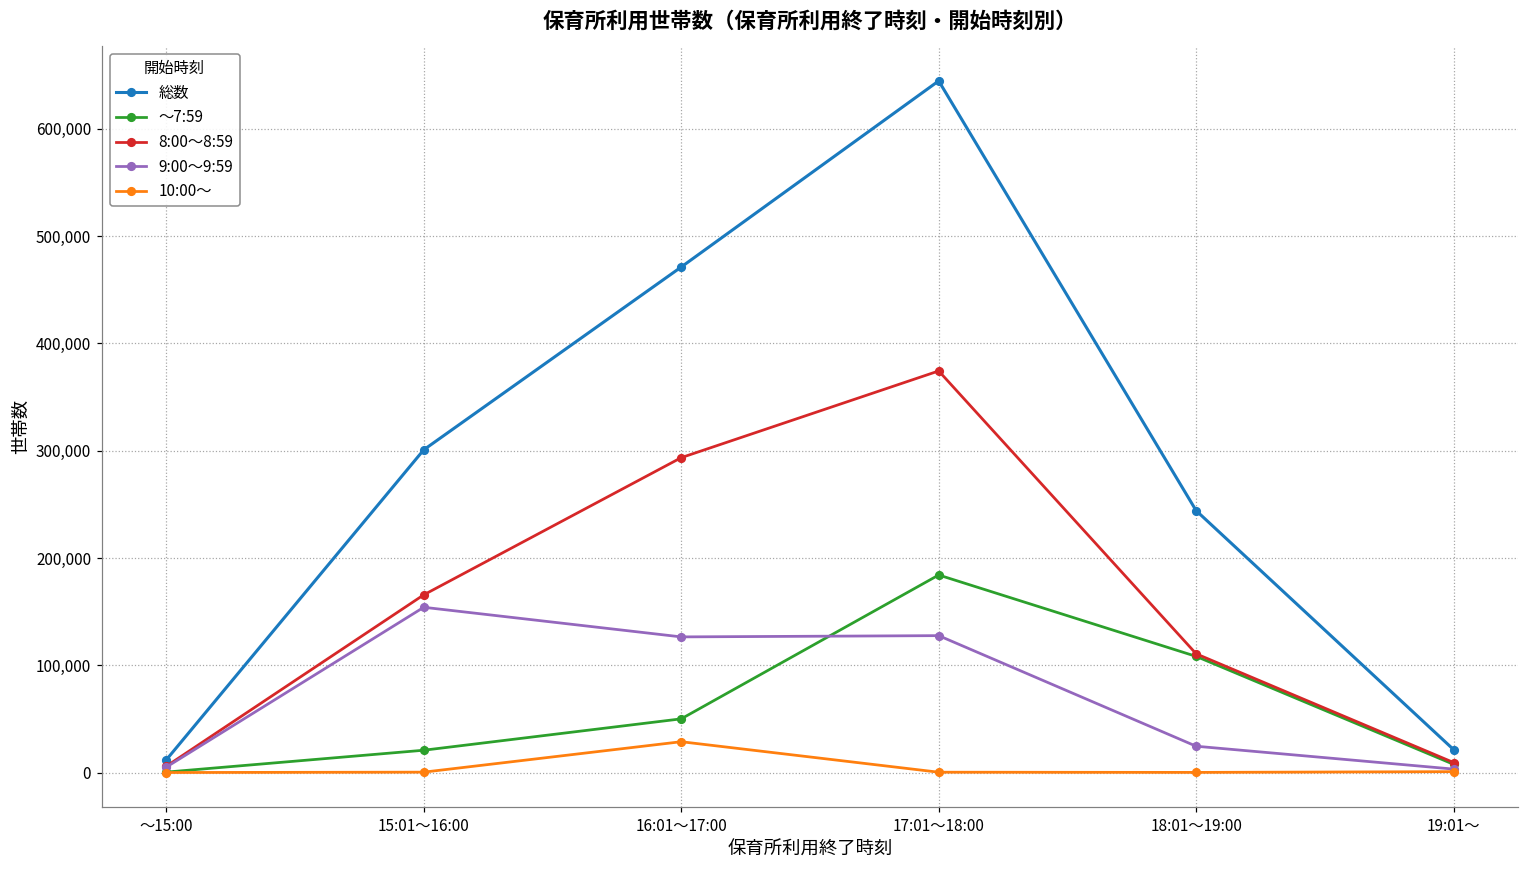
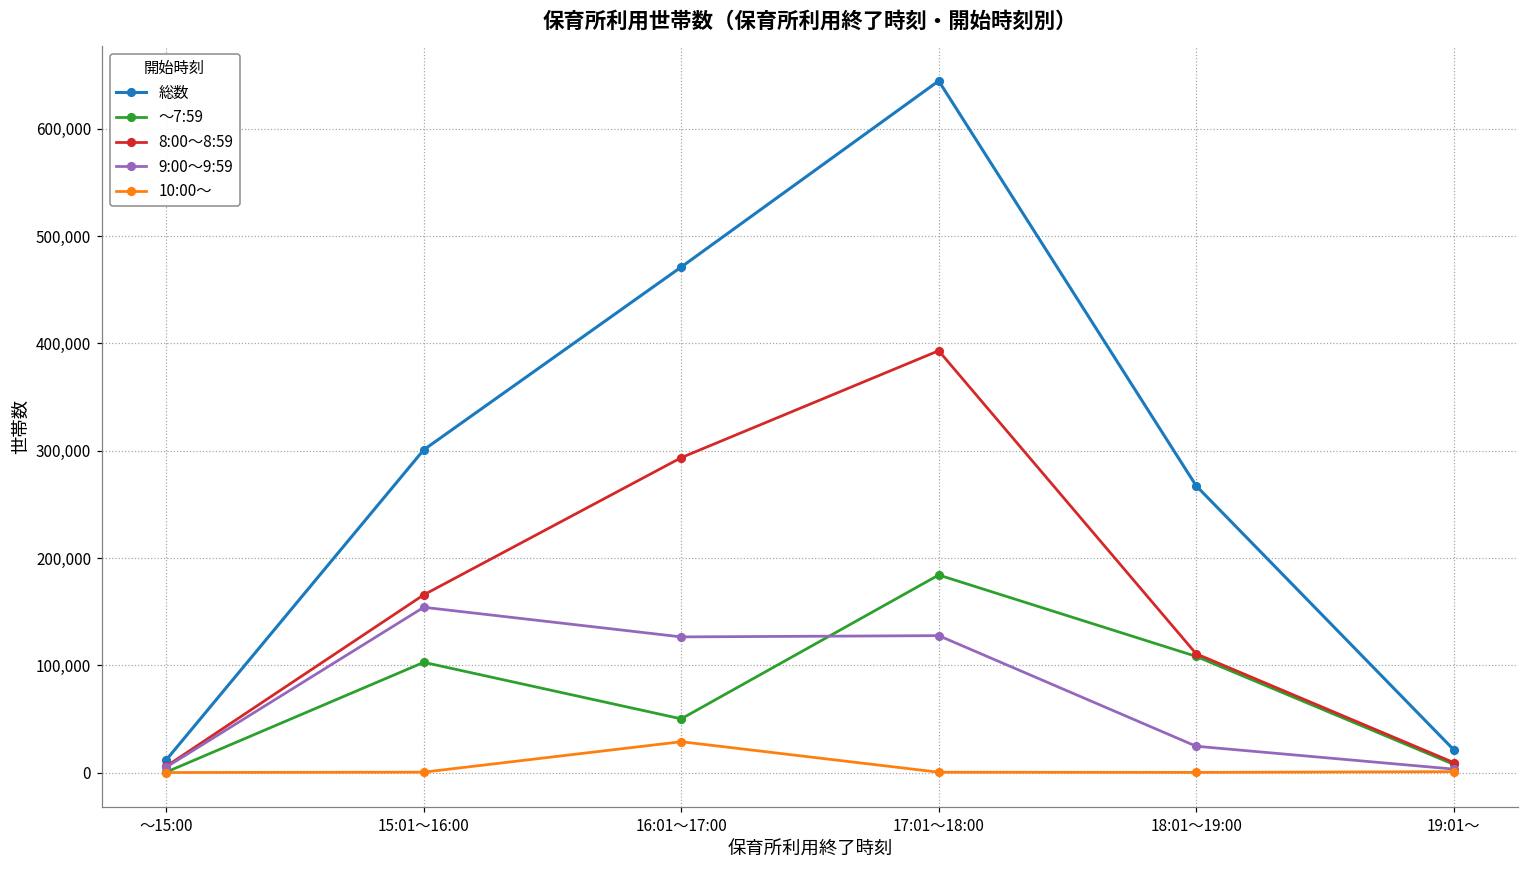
～7:59, 15:01～16:00: 20,000 -> 100,000
8:00～8:59, 17:01～18:00: 370,000 -> 390,000
総数, 18:01～19:00: 240,000 -> 270,000
